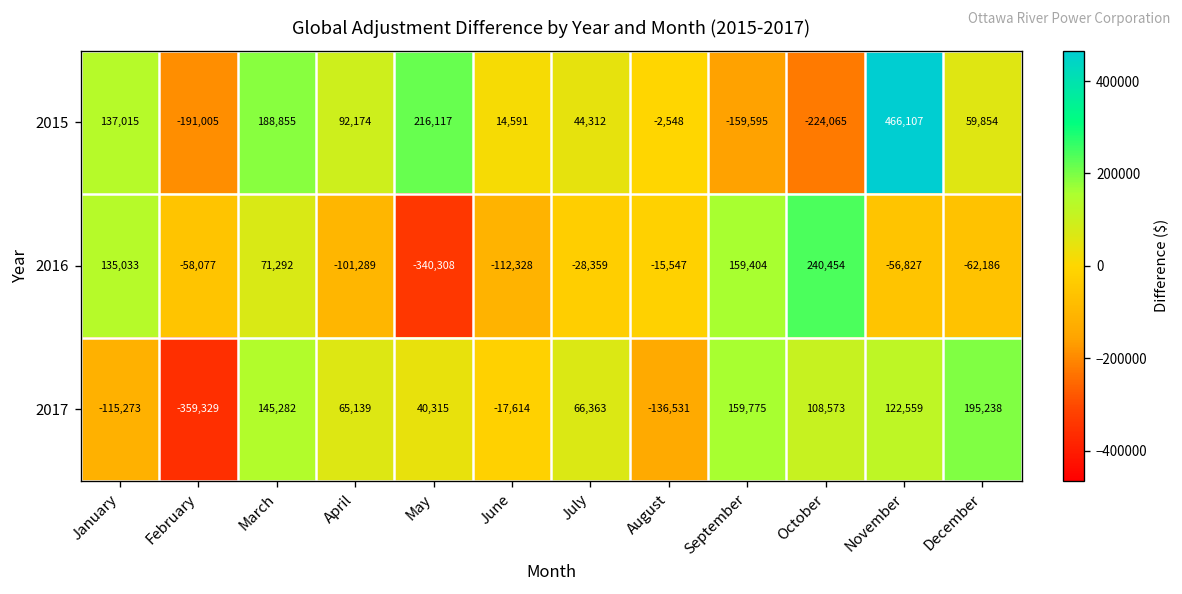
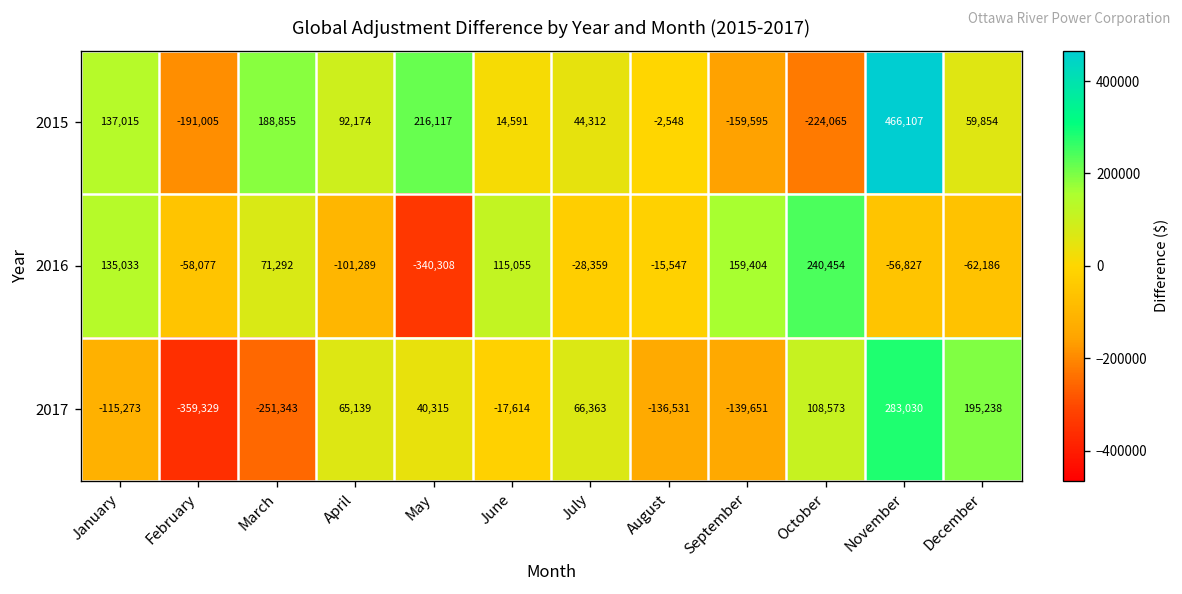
2016, June: -112,328 -> 115,055
2017, March: 145,282 -> -251,343
2017, September: 159,775 -> -139,651
2017, November: 122,559 -> 283,030
